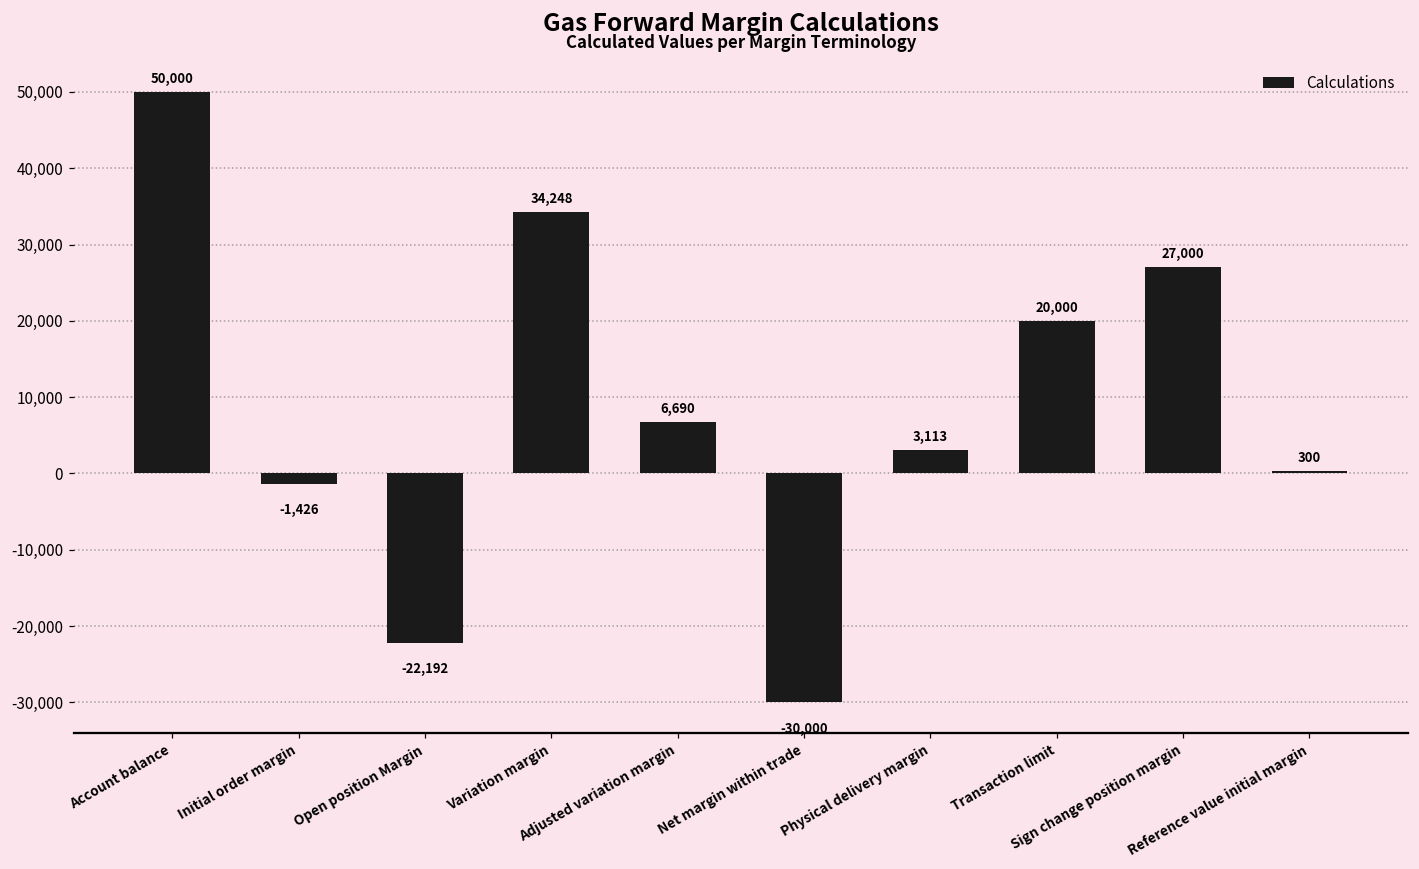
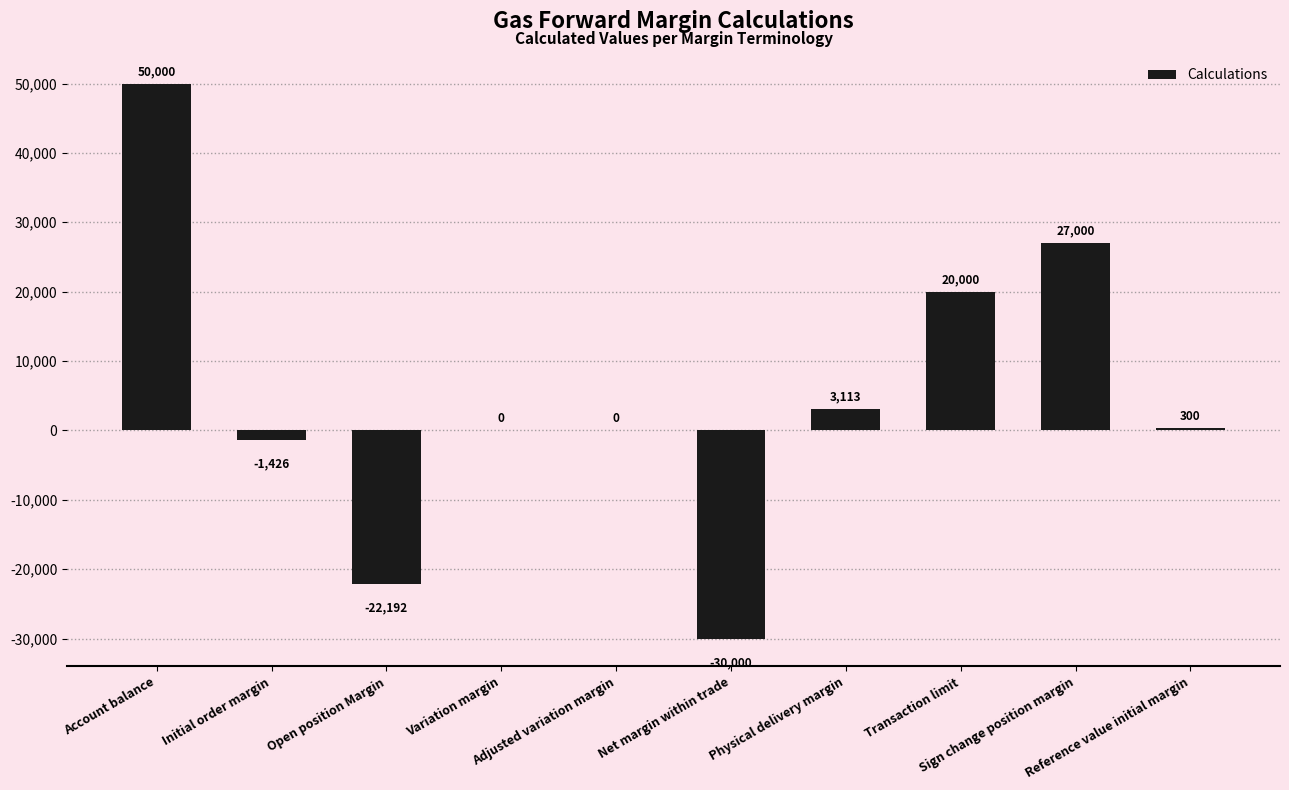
Variation margin: 34,248 -> 0
Adjusted variation margin: 6,690 -> 0
